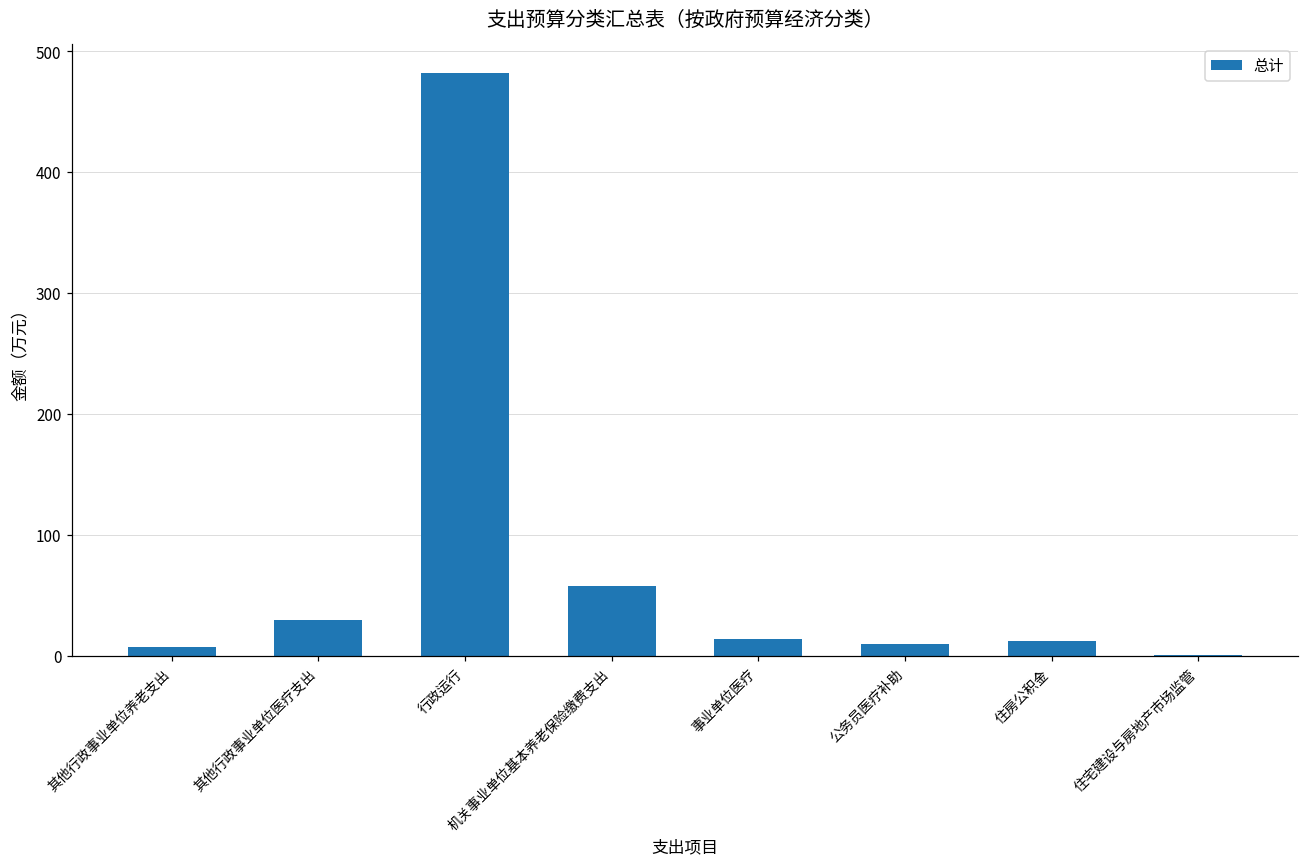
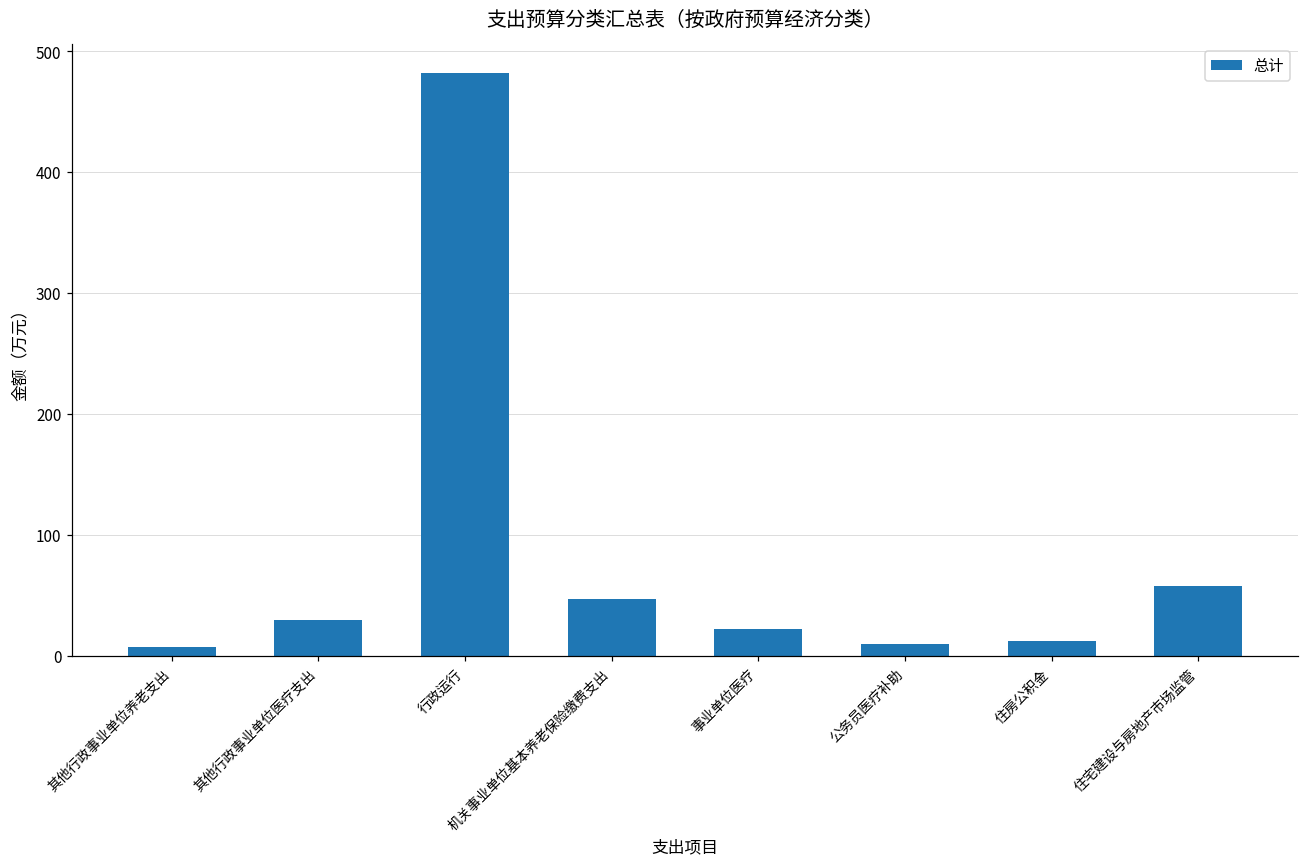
机关事业单位基本养老保险缴费支出: 58 -> 47
事业单位医疗: 14 -> 22
住宅建设与房地产市场监管: 0 -> 58
